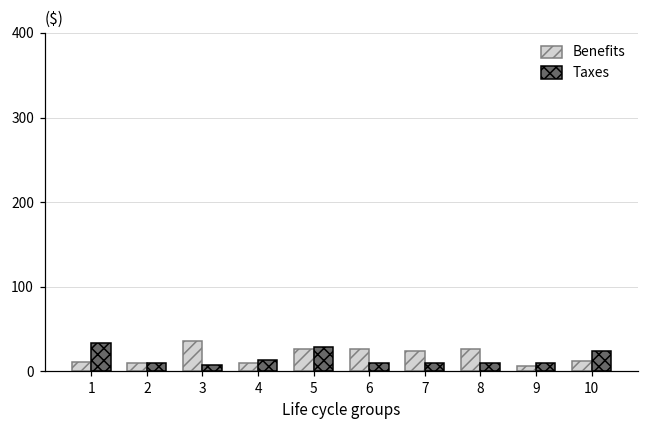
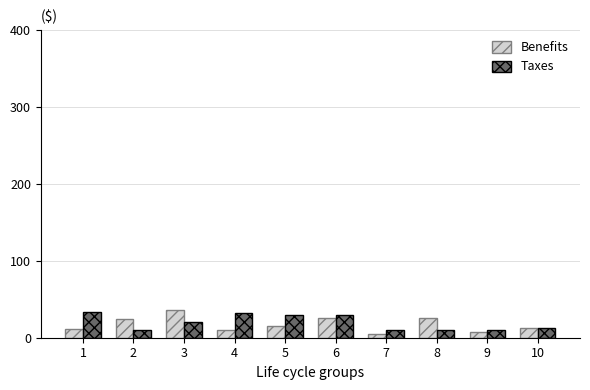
Benefits, 2: 10 -> 20
Taxes, 3: 10 -> 20
Taxes, 4: 10 -> 30
Benefits, 5: 30 -> 20
Taxes, 6: 10 -> 30
Benefits, 7: 20 -> 10
Taxes, 10: 20 -> 10
